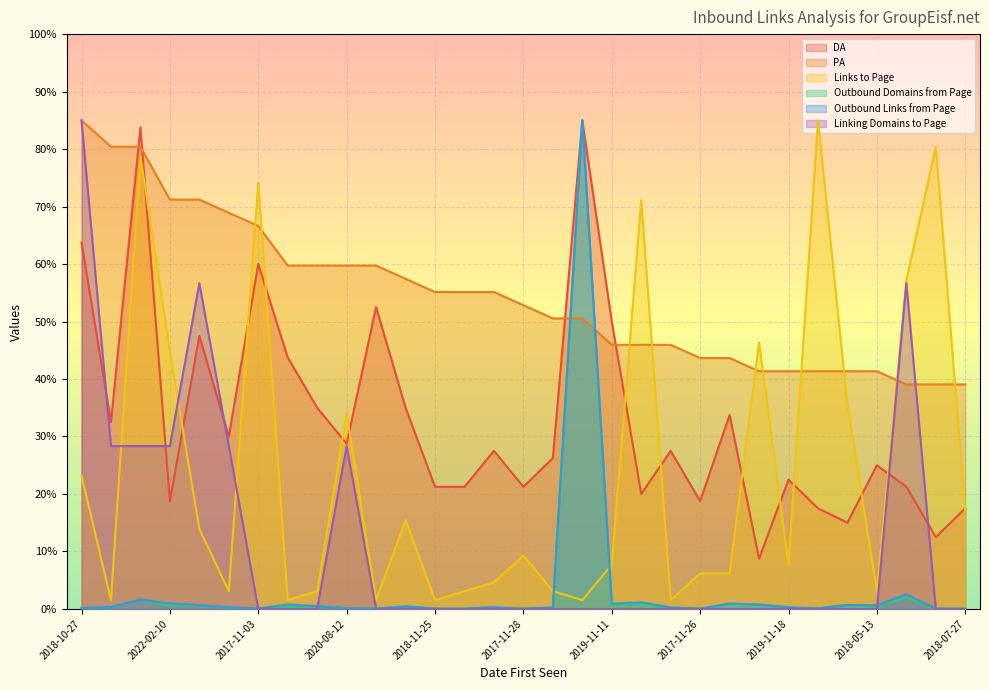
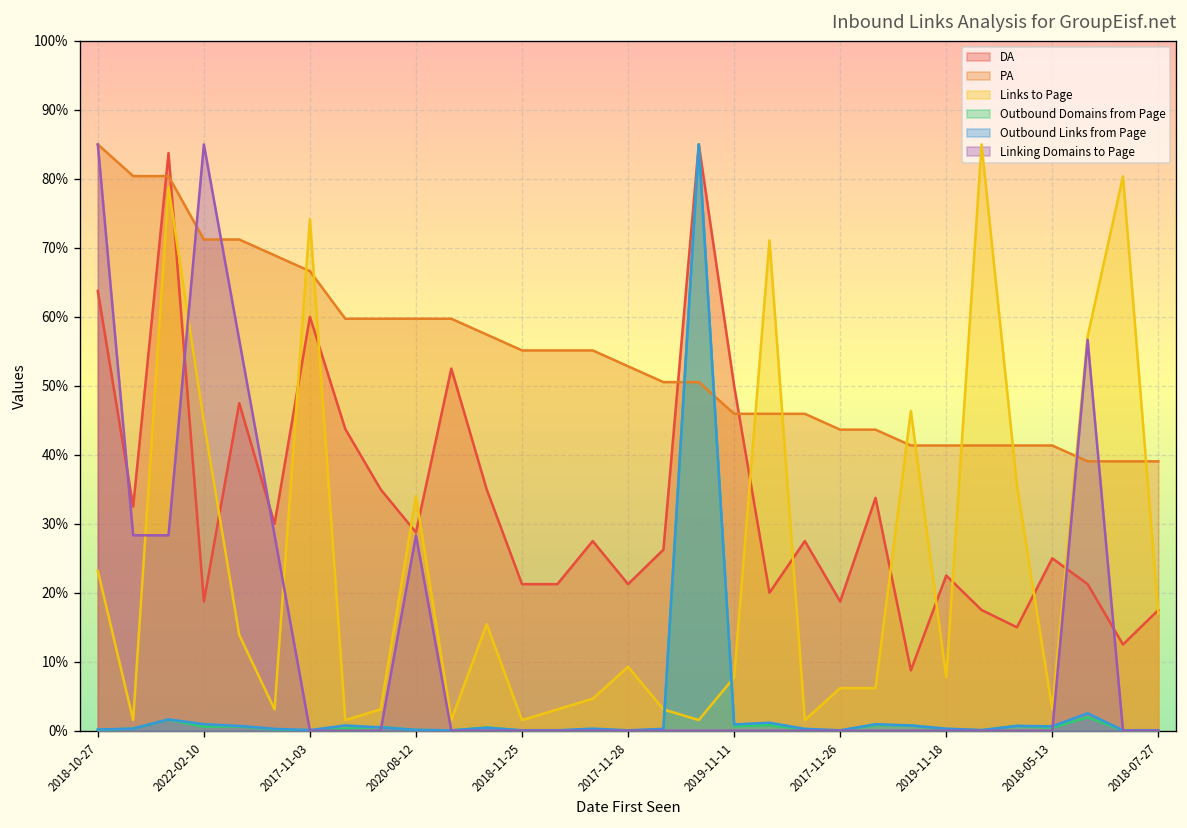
Linking Domains to Page, 2022-02-10: 28% -> 85%
